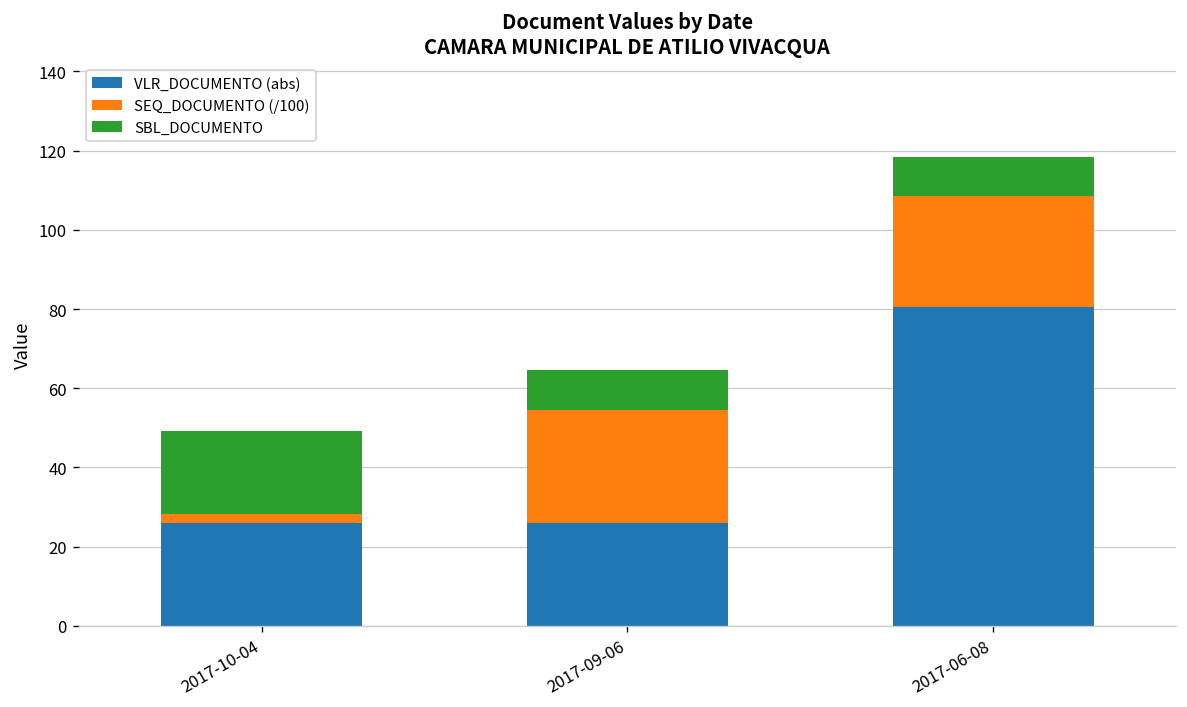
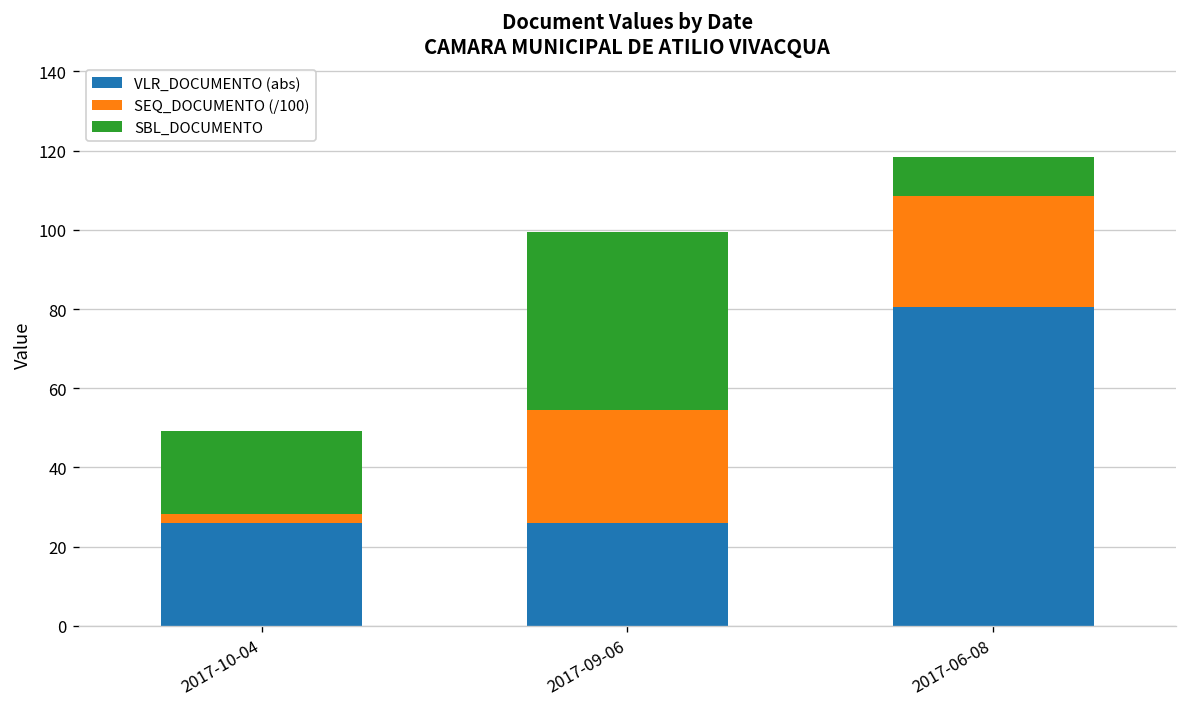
SBL_DOCUMENTO, 2017-09-06: 10 -> 45
